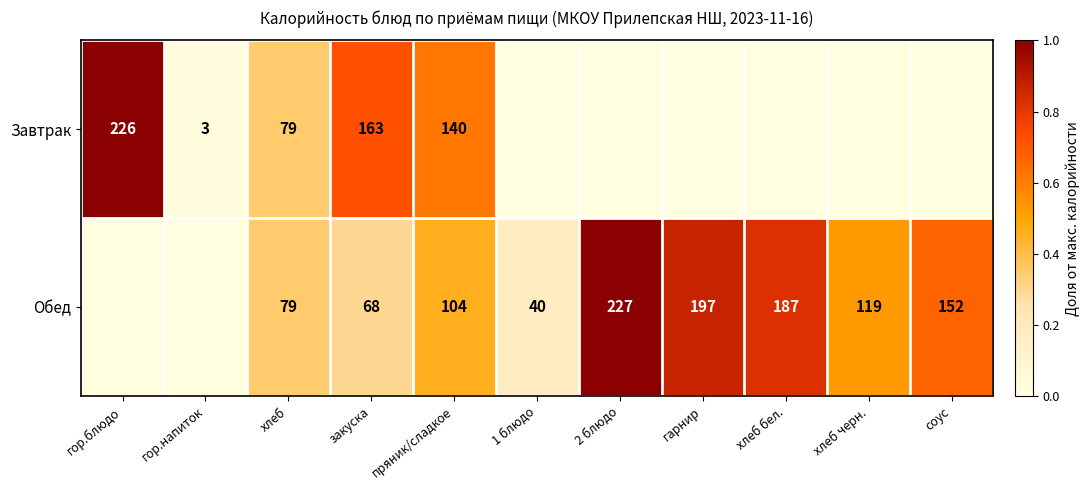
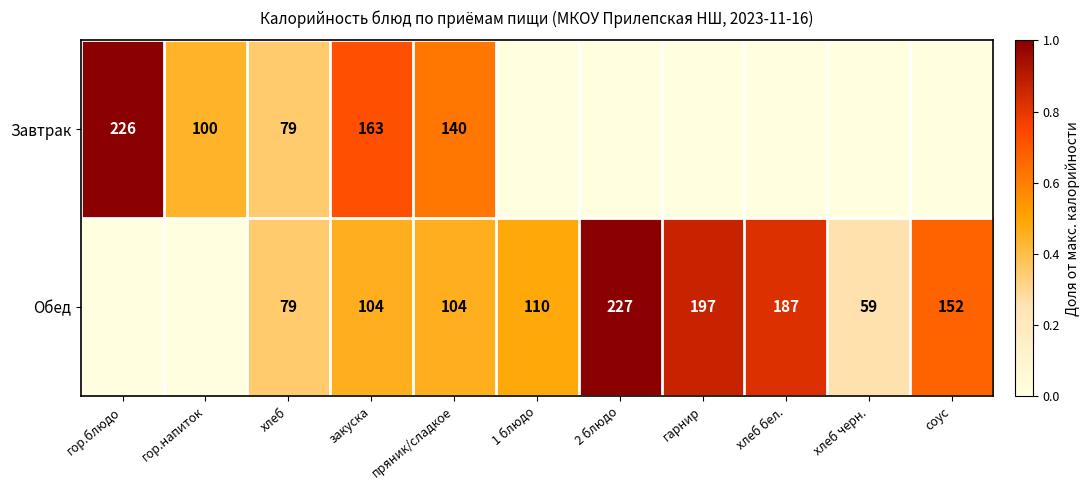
Завтрак, гор.напиток: 3 -> 100
Обед, закуска: 68 -> 104
Обед, 1 блюдо: 40 -> 110
Обед, хлеб черн.: 119 -> 59
